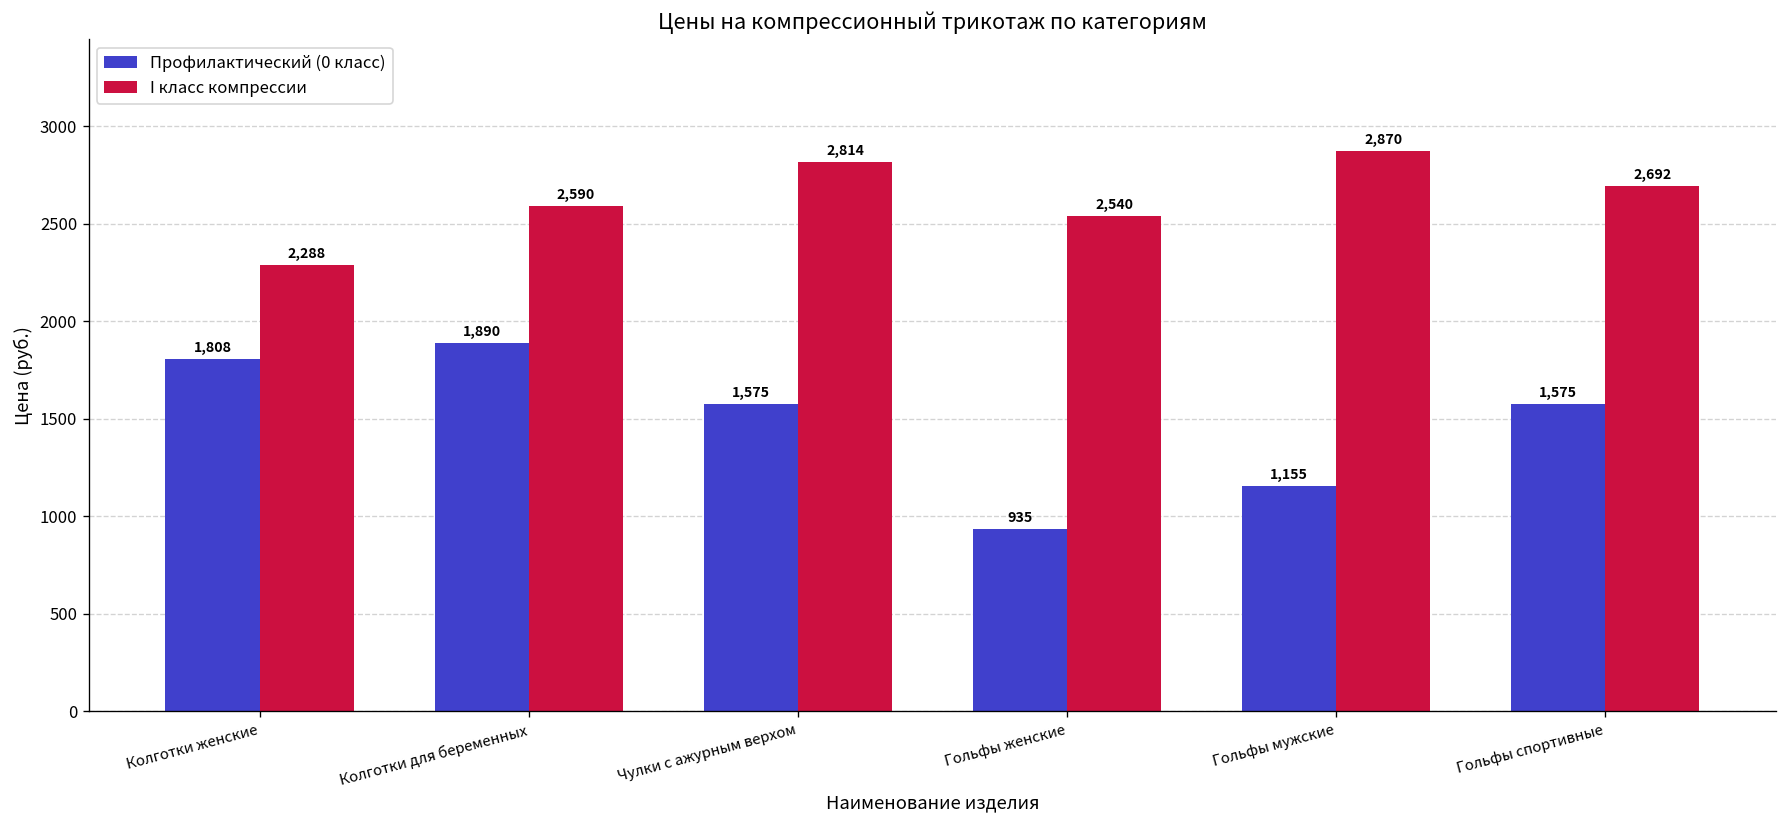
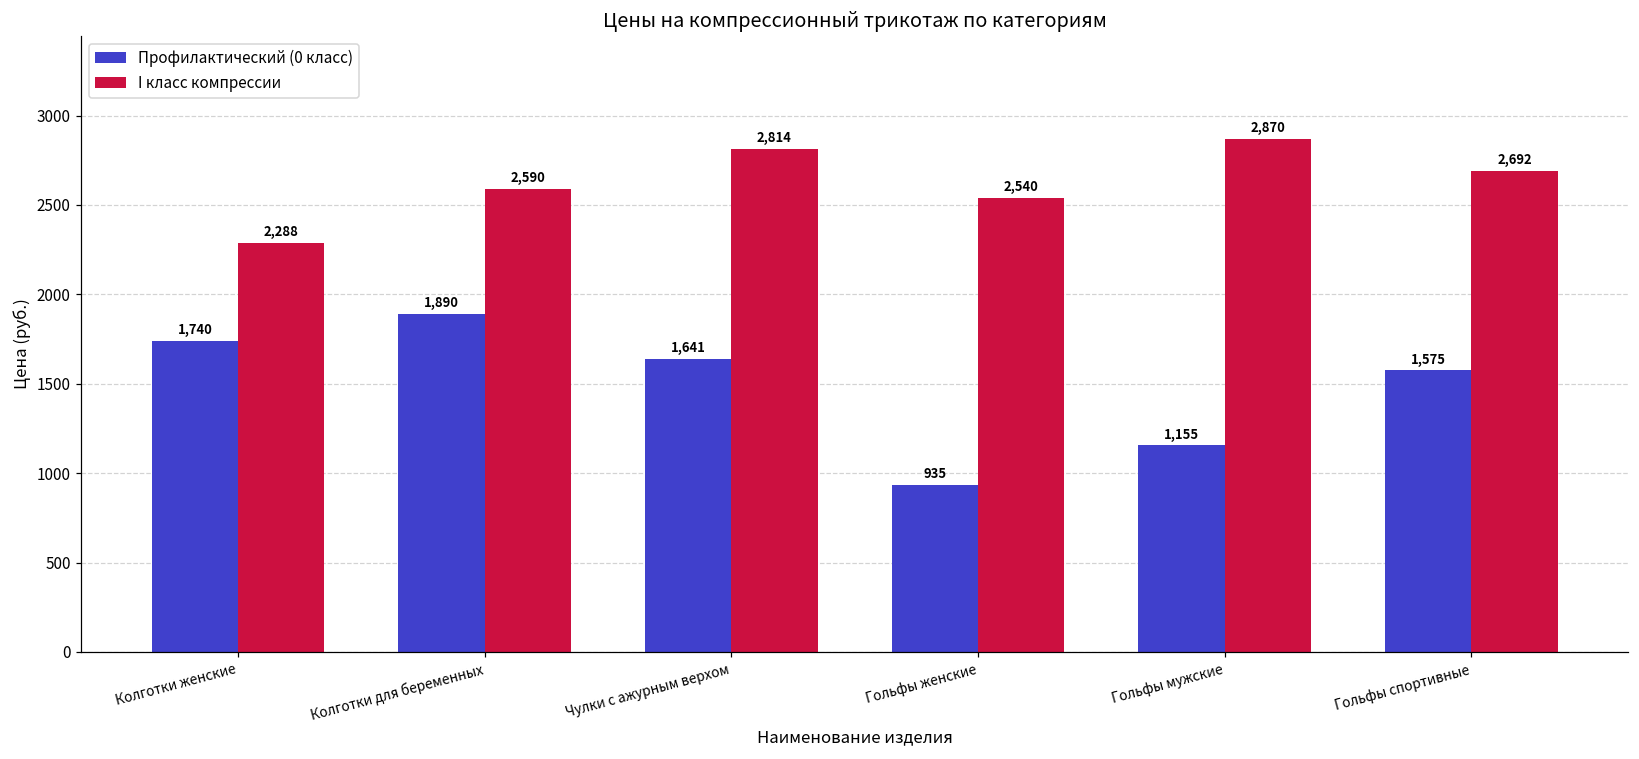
Профилактический (0 класс), Колготки женские: 1,808 -> 1,740
Профилактический (0 класс), Чулки с ажурным верхом: 1,575 -> 1,641
